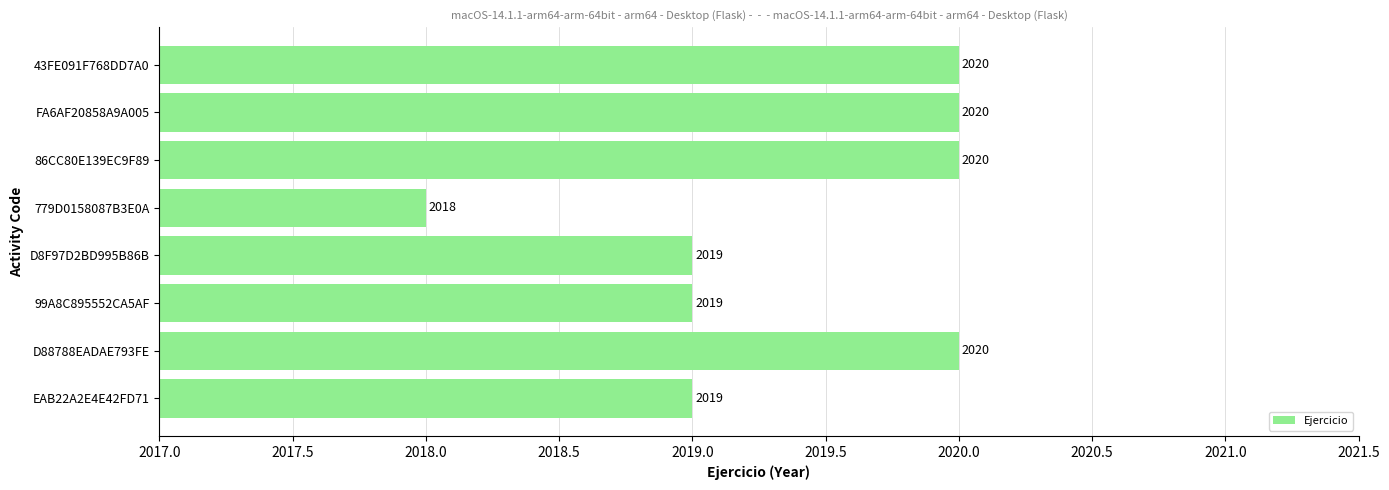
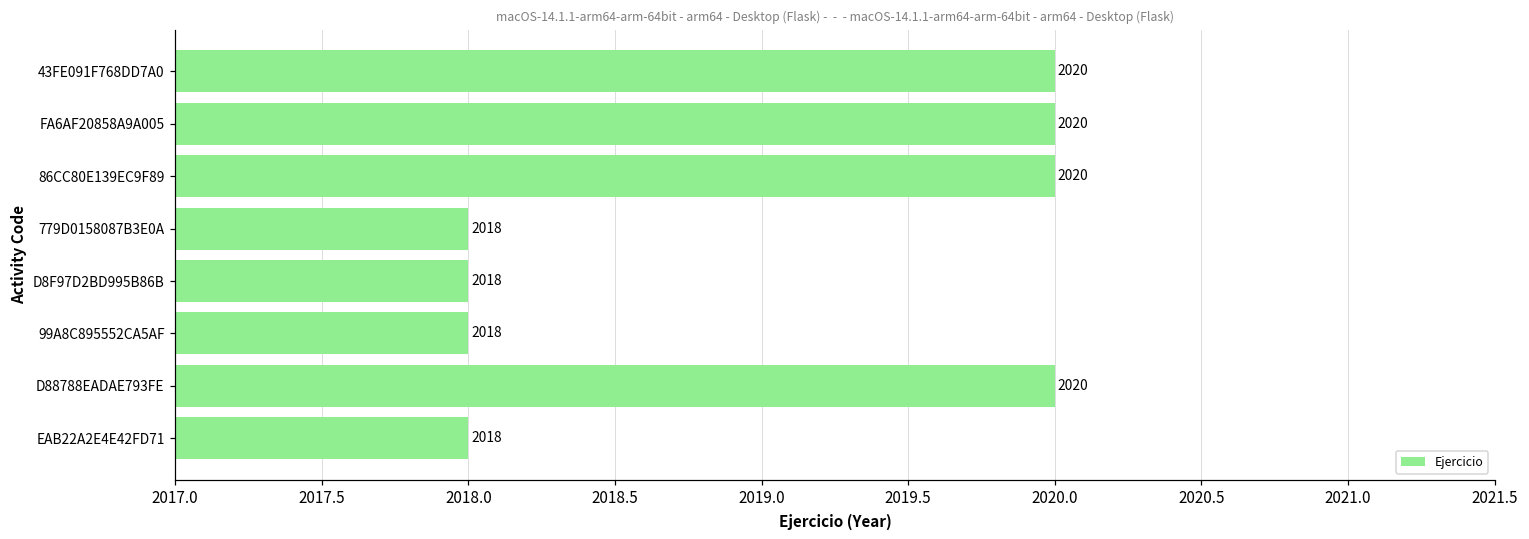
D8F97D2BD995B86B: 2019 -> 2018
99A8C895552CA5AF: 2019 -> 2018
EAB22A2E4E42FD71: 2019 -> 2018
